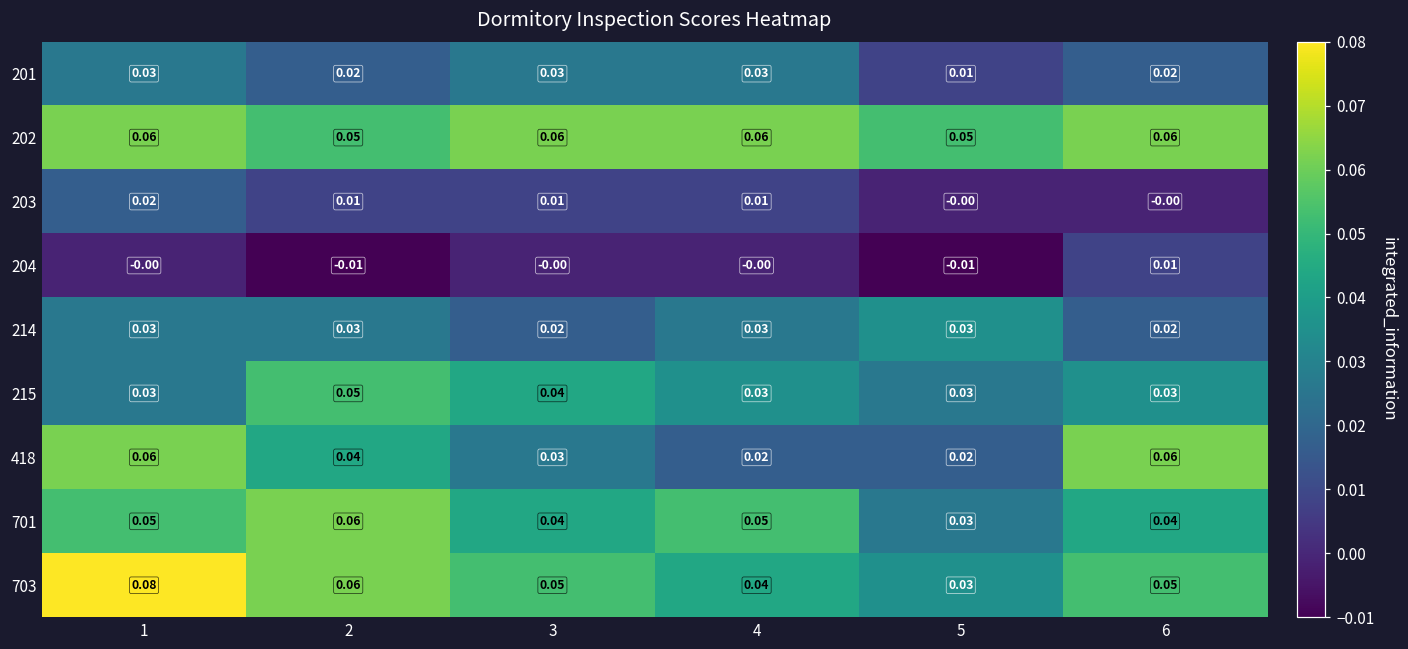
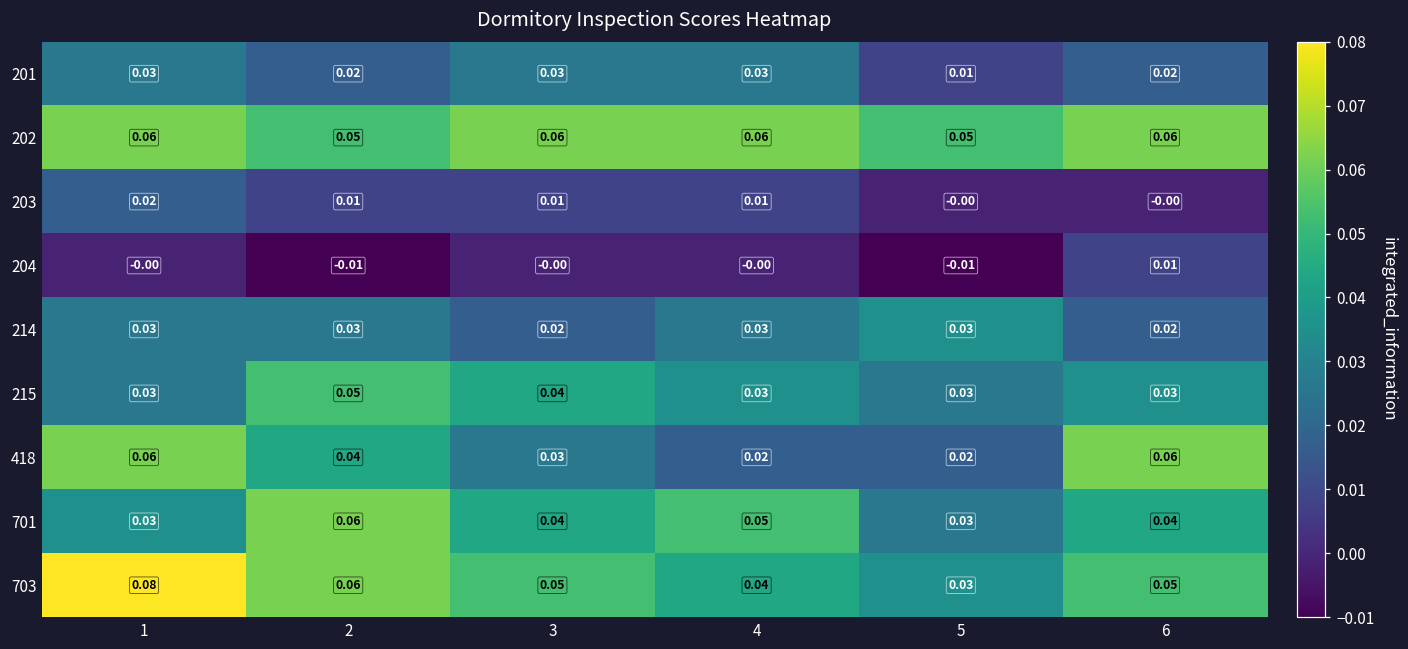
701, 1: 0.05 -> 0.03
